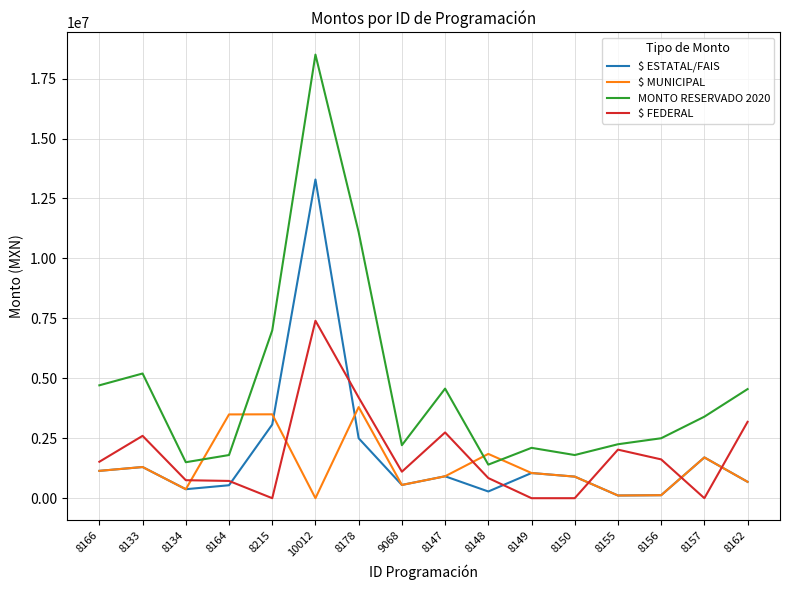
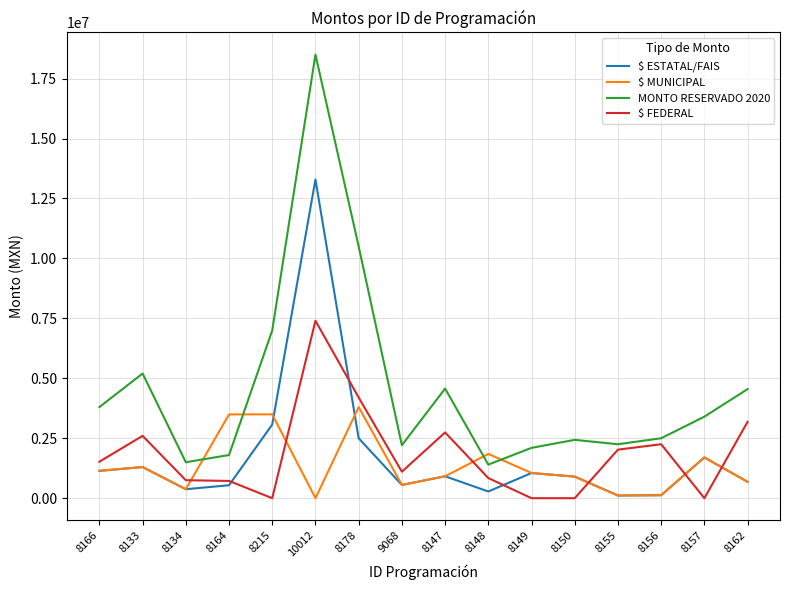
MONTO RESERVADO 2020, 8166: 4700000 -> 3800000
MONTO RESERVADO 2020, 8178: 11100000 -> 10500000
MONTO RESERVADO 2020, 8150: 1800000 -> 2400000
$ FEDERAL, 8156: 1600000 -> 2300000
